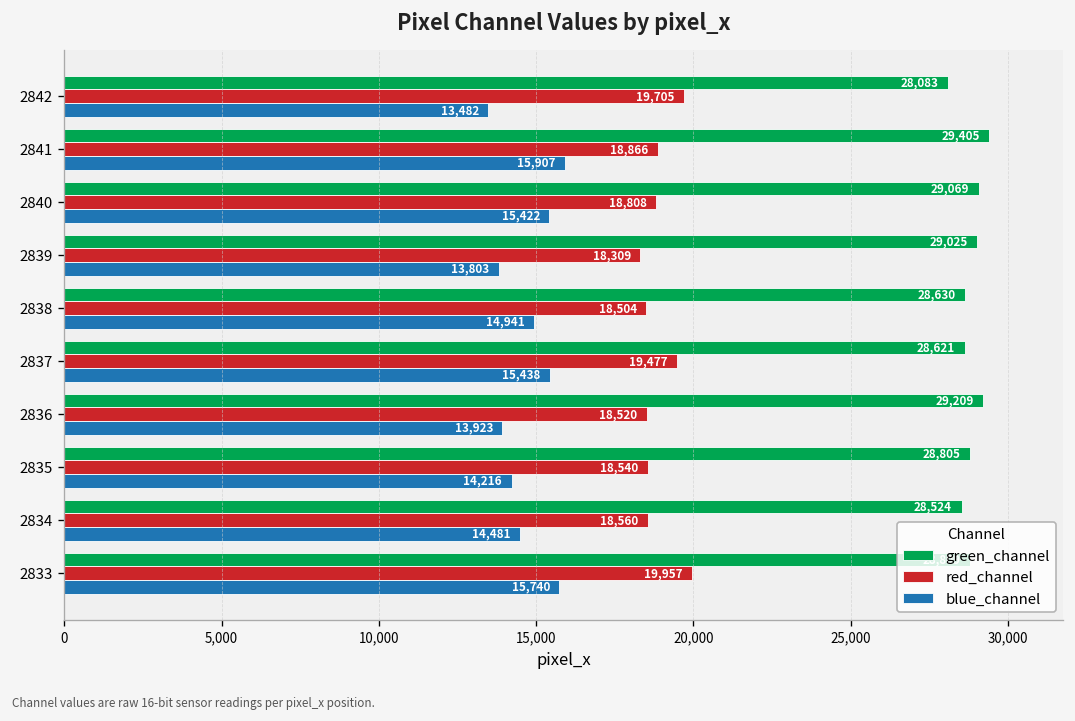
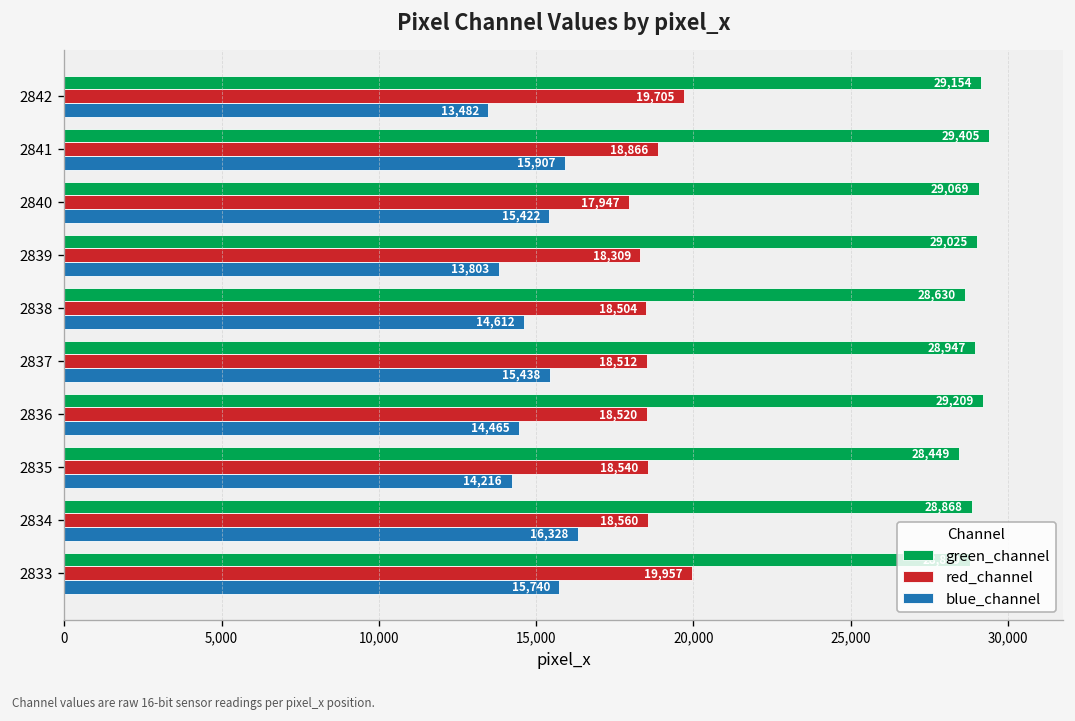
green_channel, 2842: 28,083 -> 29,154
red_channel, 2840: 18,808 -> 17,947
blue_channel, 2838: 14,941 -> 14,612
green_channel, 2837: 28,621 -> 28,947
red_channel, 2837: 19,477 -> 18,512
blue_channel, 2836: 13,923 -> 14,465
green_channel, 2835: 28,805 -> 28,449
green_channel, 2834: 28,524 -> 28,868
blue_channel, 2834: 14,481 -> 16,328
